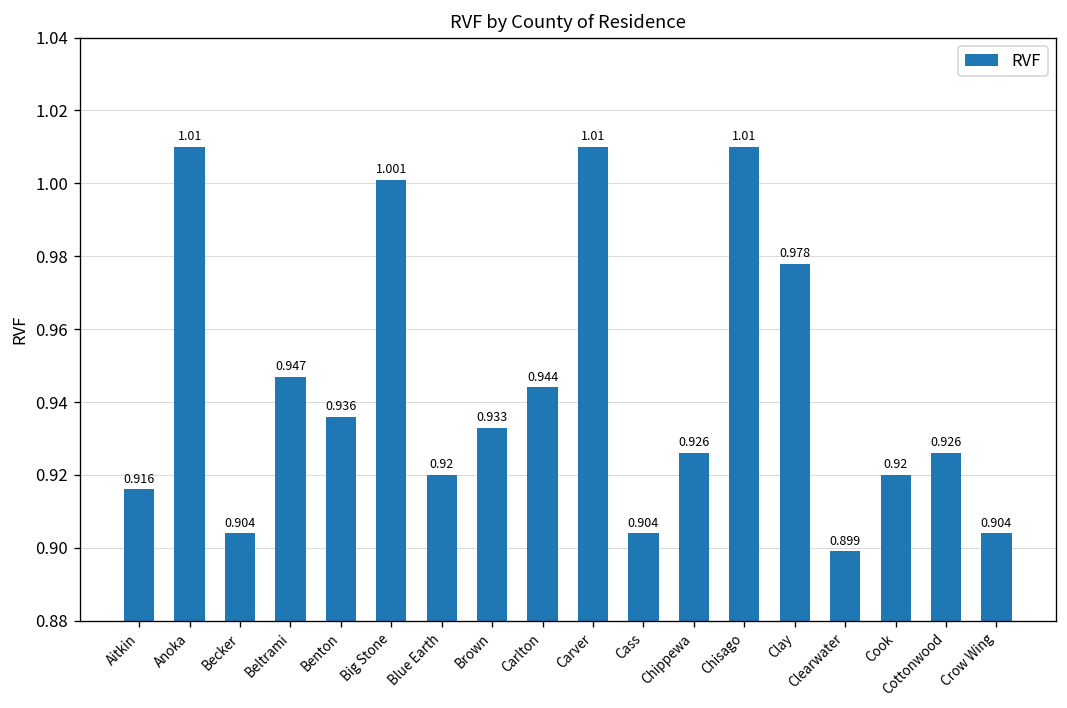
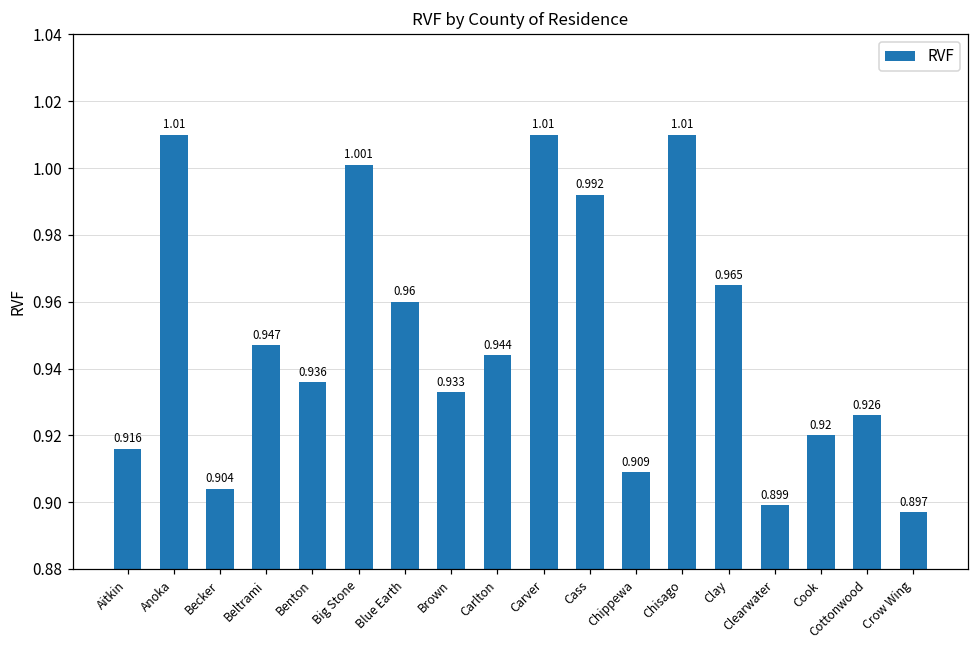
Blue Earth: 0.92 -> 0.96
Cass: 0.904 -> 0.992
Chippewa: 0.926 -> 0.909
Clay: 0.978 -> 0.965
Crow Wing: 0.904 -> 0.897
